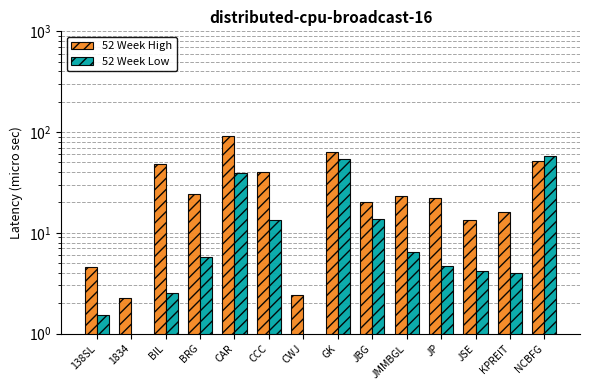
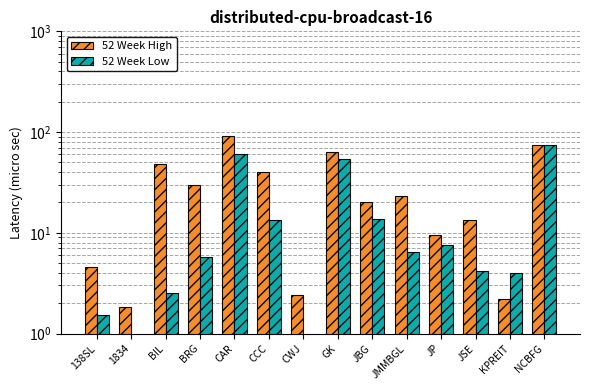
52 Week High, 1834: 2.3 -> 1.8
52 Week High, BRG: 24 -> 30
52 Week Low, CAR: 39 -> 60
52 Week High, JP: 22 -> 10
52 Week Low, JP: 5 -> 8
52 Week High, KPREIT: 16 -> 2.2
52 Week High, NCBFG: 50 -> 80
52 Week Low, NCBFG: 60 -> 70
